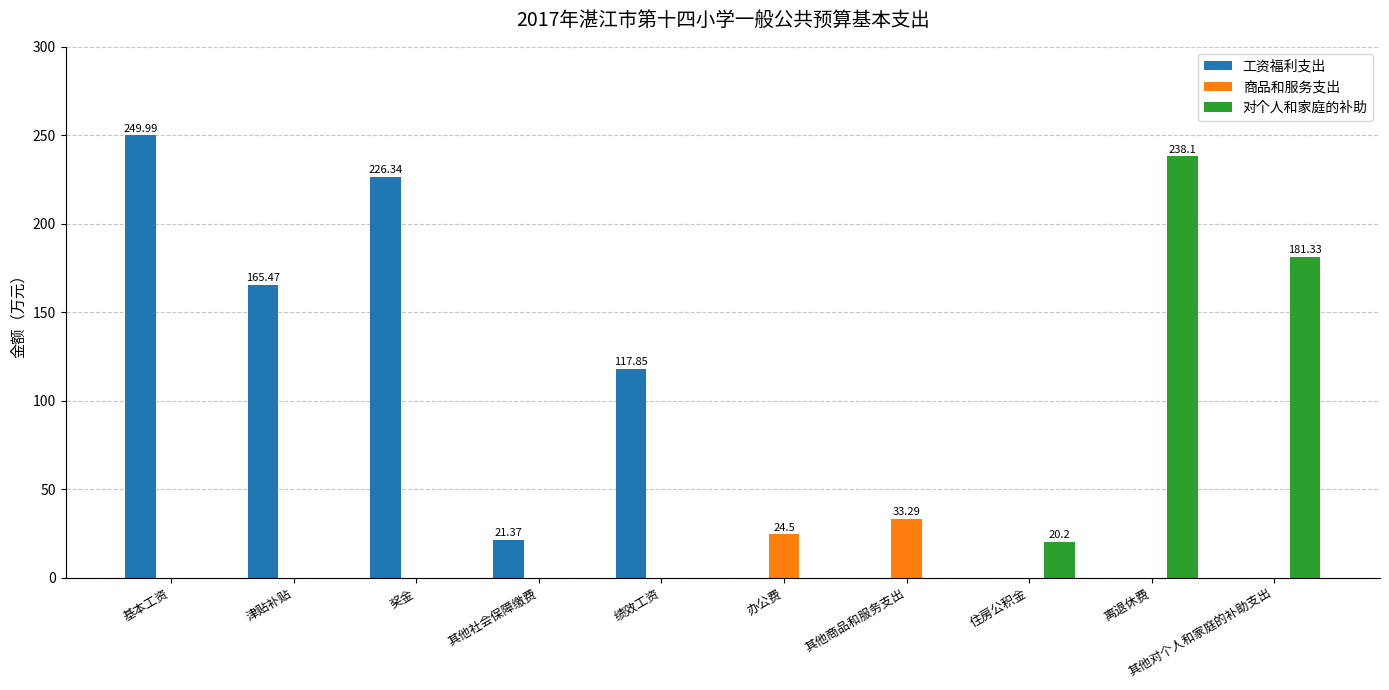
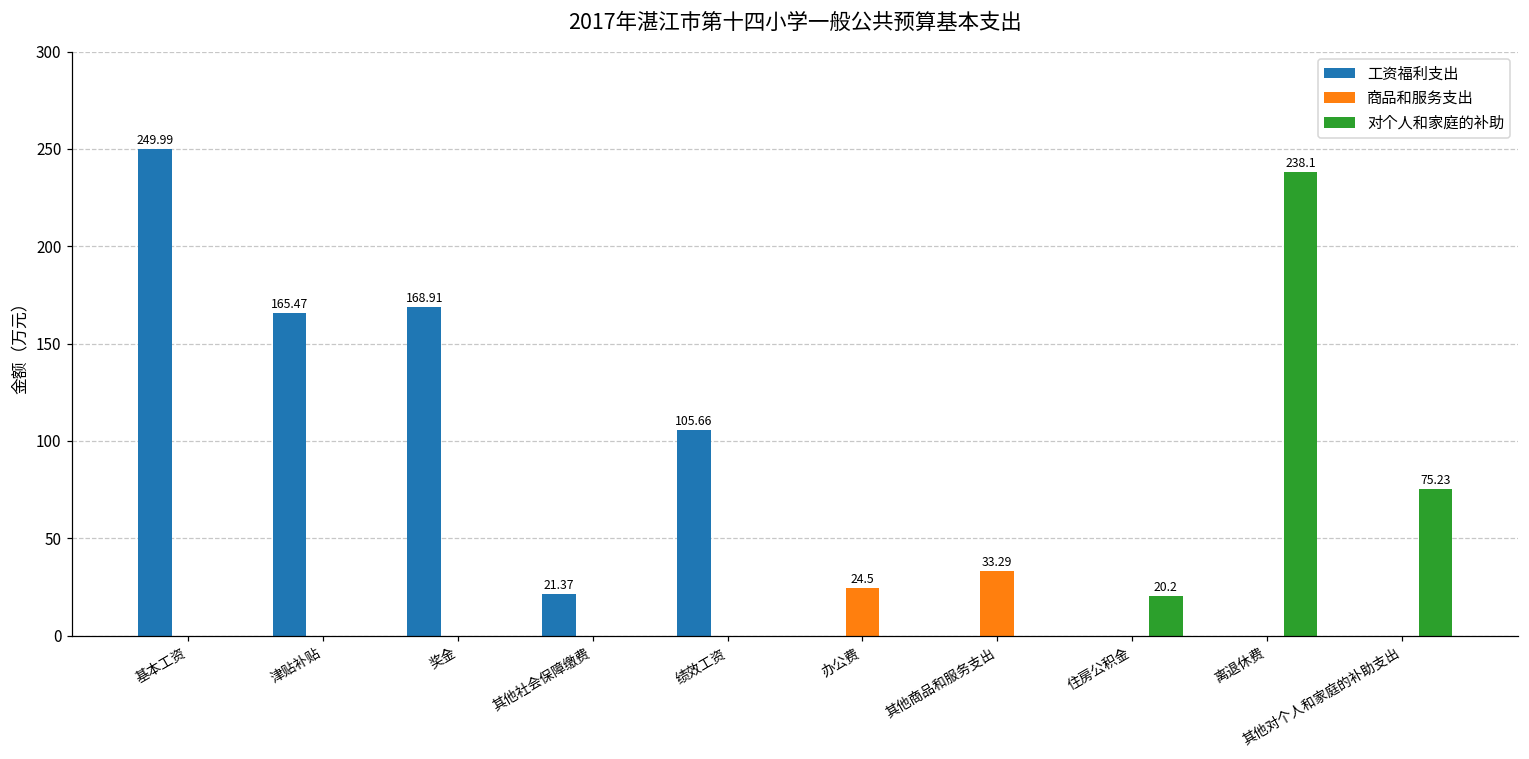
工资福利支出, 奖金: 226.34 -> 168.91
工资福利支出, 绩效工资: 117.85 -> 105.66
对个人和家庭的补助, 其他对个人和家庭的补助支出: 181.33 -> 75.23
